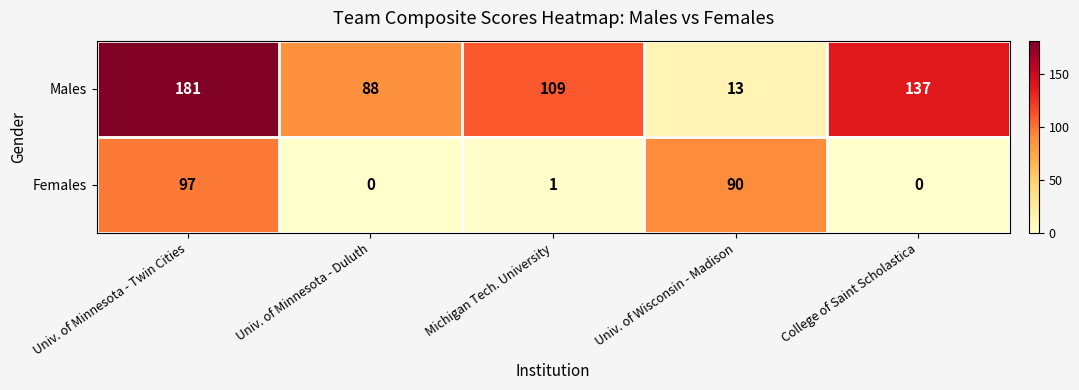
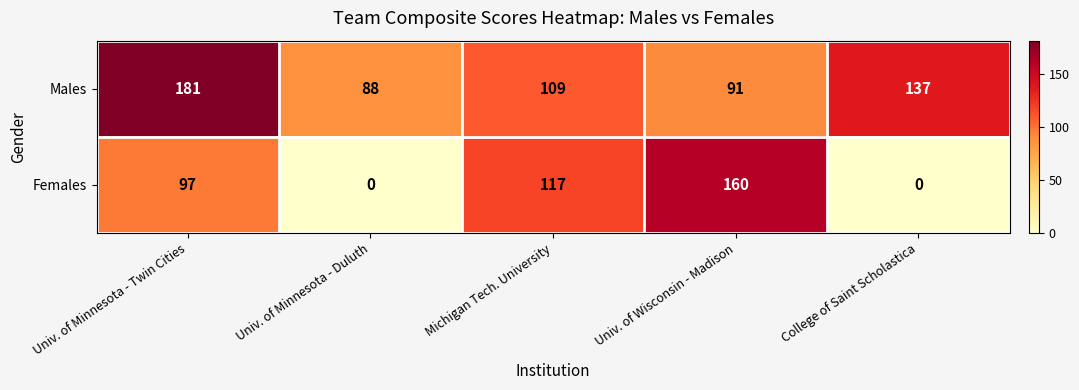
Males, Univ. of Wisconsin - Madison: 13 -> 91
Females, Michigan Tech. University: 1 -> 117
Females, Univ. of Wisconsin - Madison: 90 -> 160
